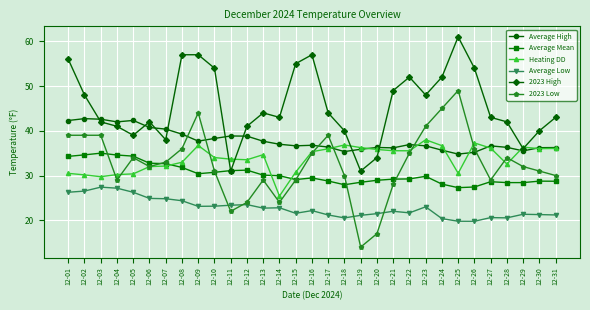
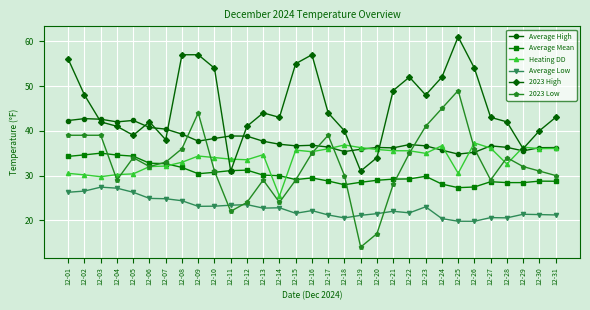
Heating DD, 12-09: 37 -> 34
Heating DD, 12-15: 31 -> 36
Heating DD, 12-23: 38 -> 35
